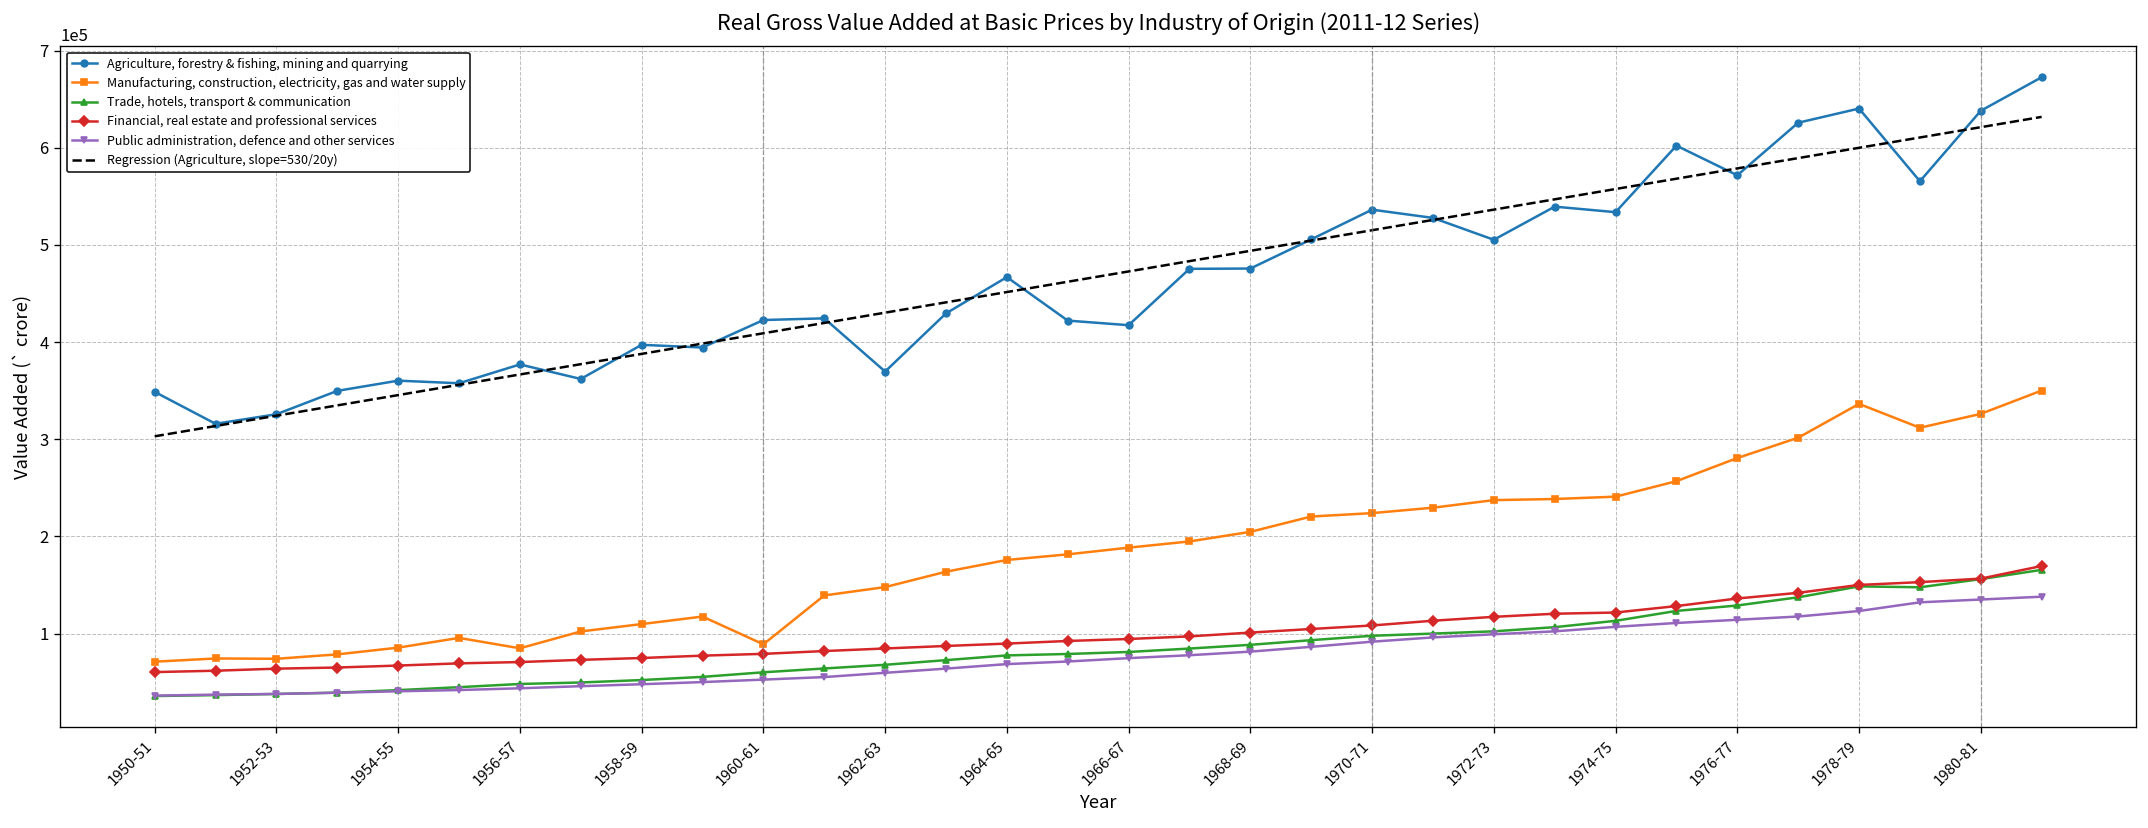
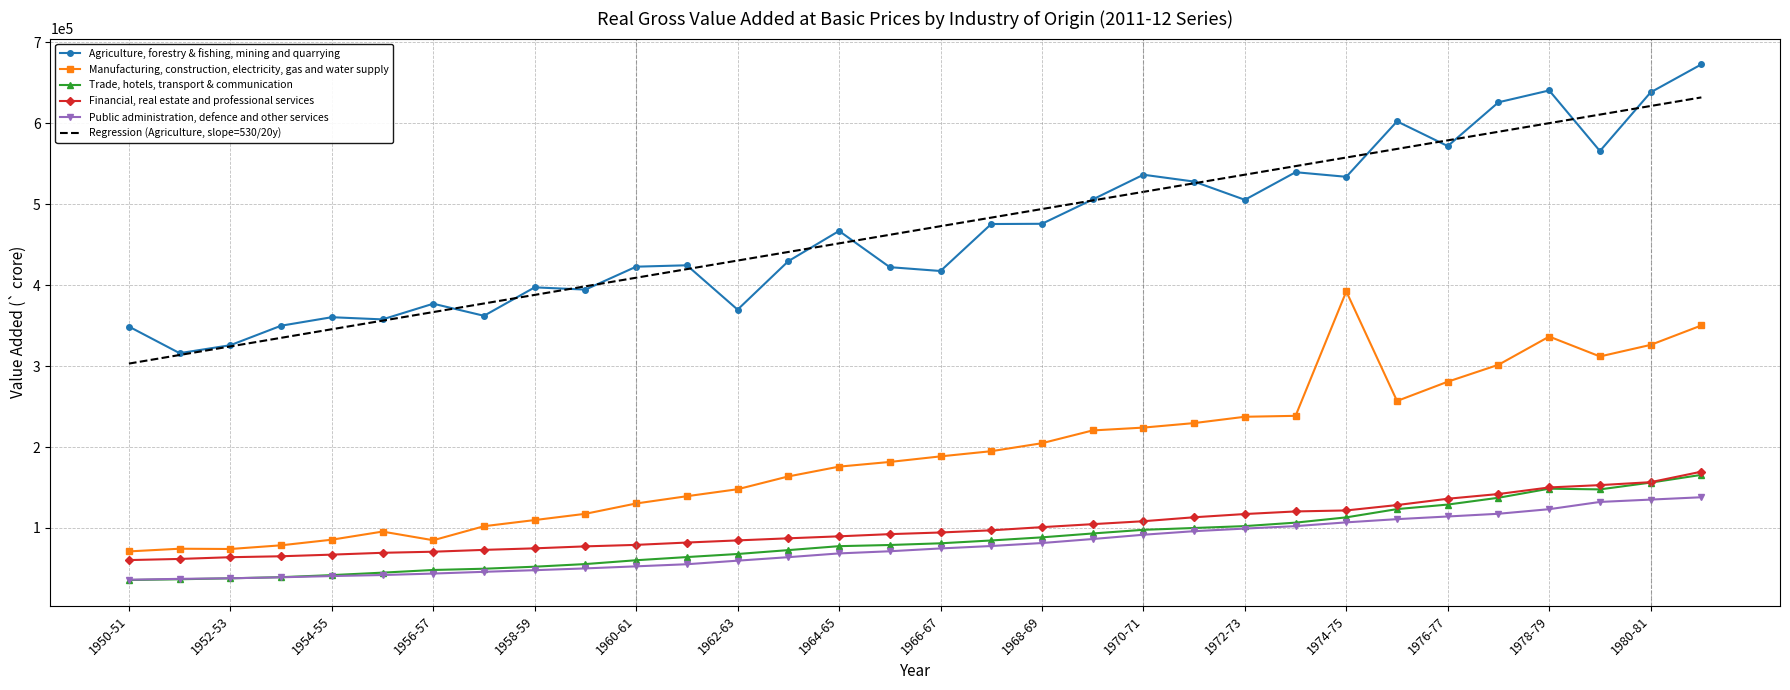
Manufacturing, construction, electricity, gas and water supply, 1960-61: 90000 -> 130000
Manufacturing, construction, electricity, gas and water supply, 1974-75: 240000 -> 390000
